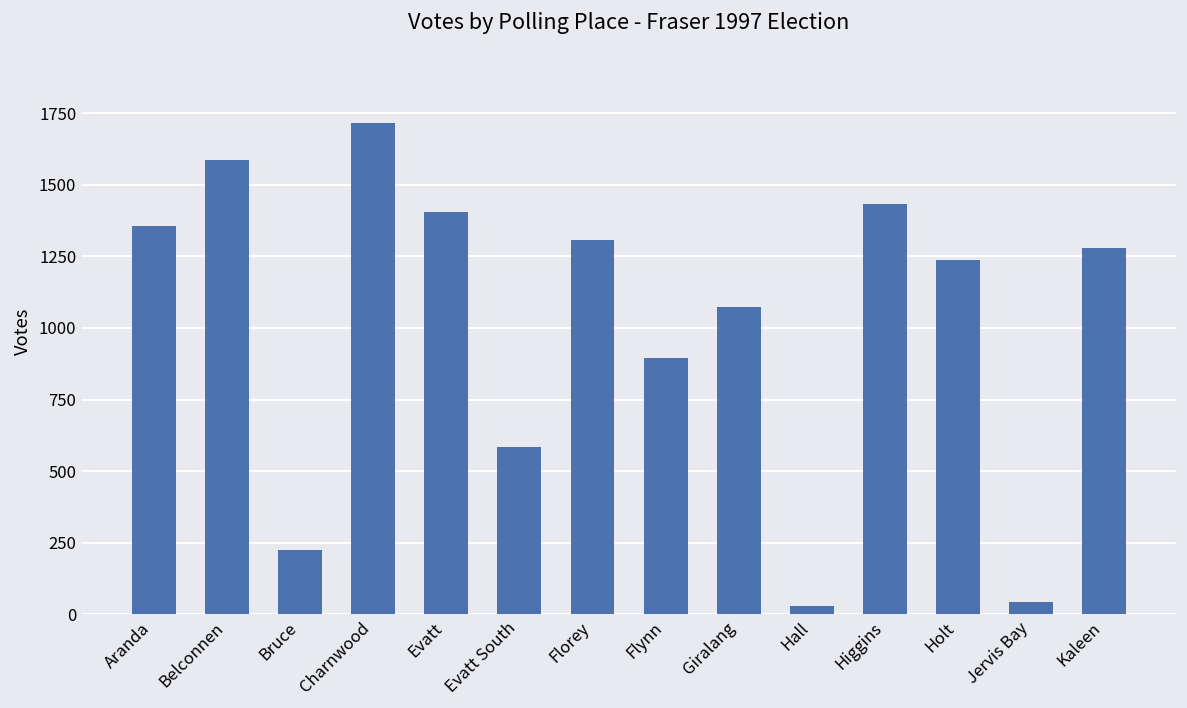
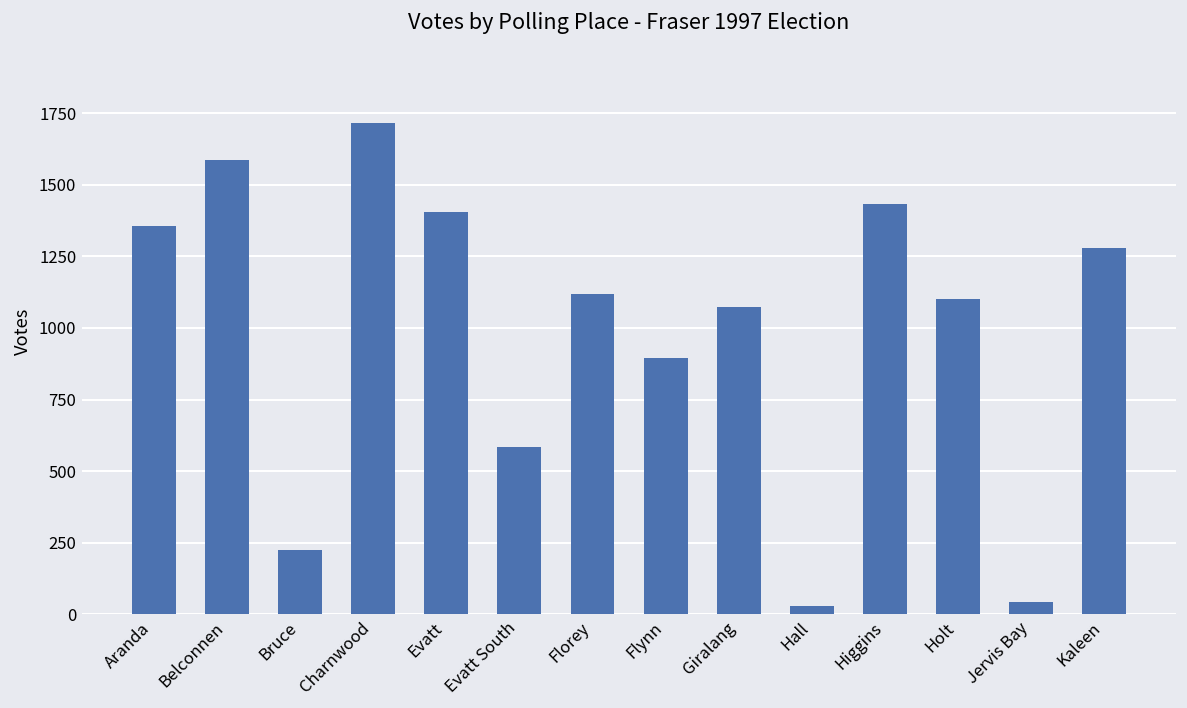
Florey: 1310 -> 1120
Holt: 1240 -> 1100
